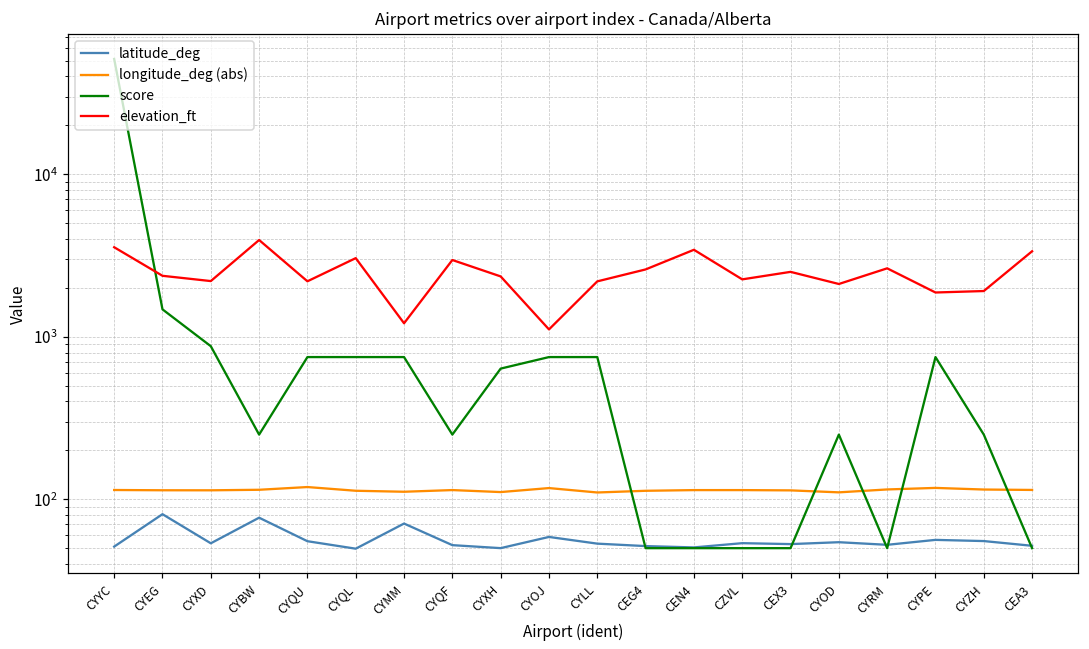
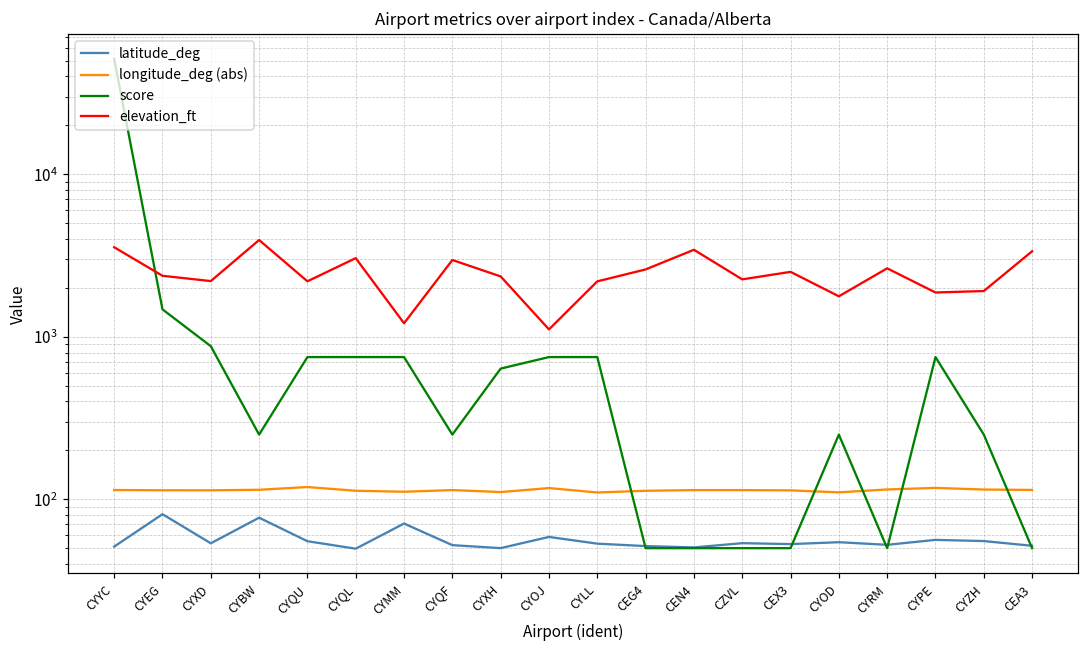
elevation_ft, CYOD: 2100 -> 1800
